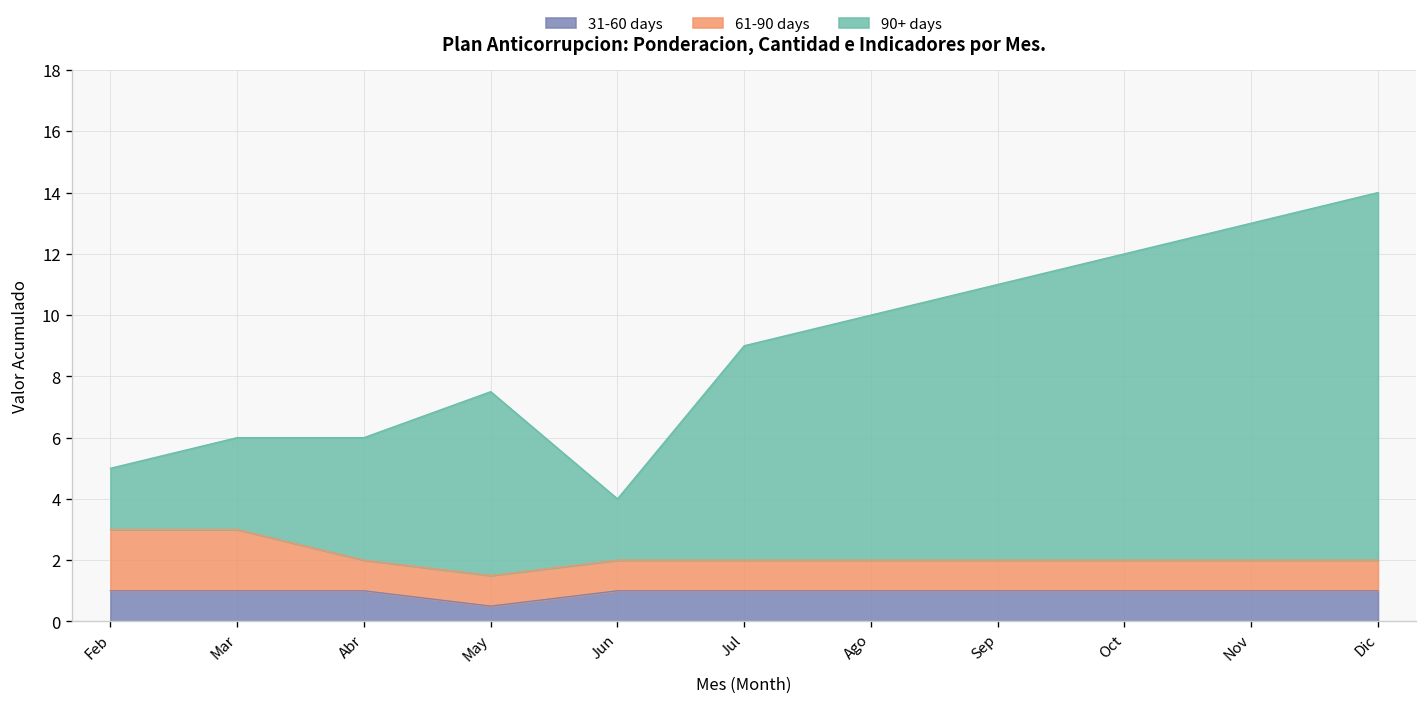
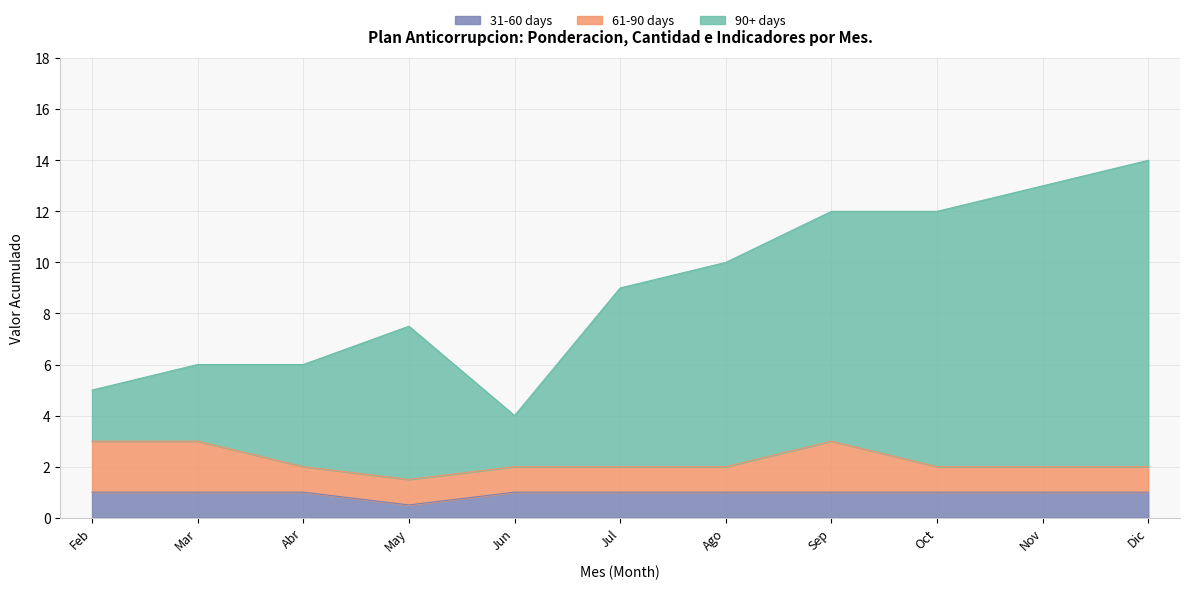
61-90 days, Sep: 1 -> 2
